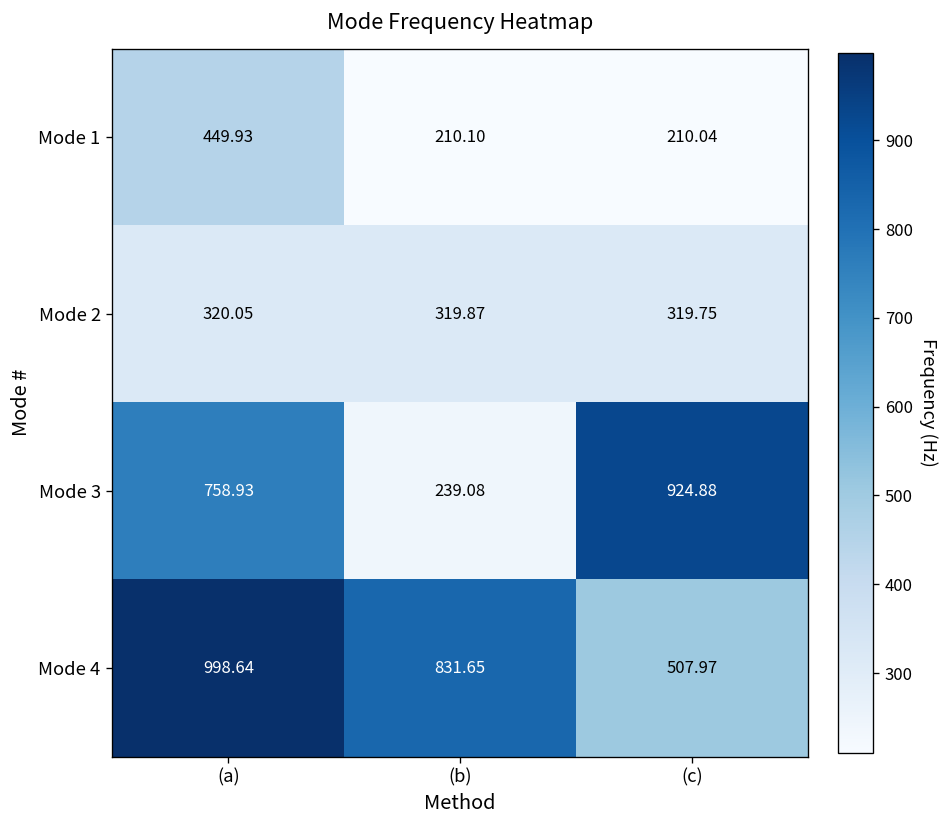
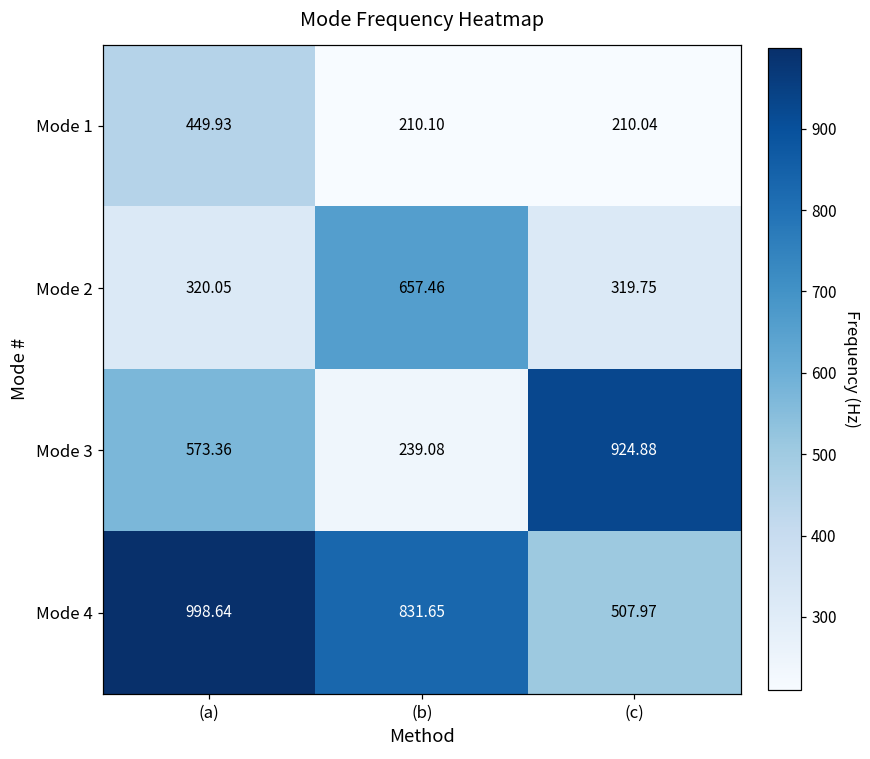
Mode 2, (b): 319.87 -> 657.46
Mode 3, (a): 758.93 -> 573.36
